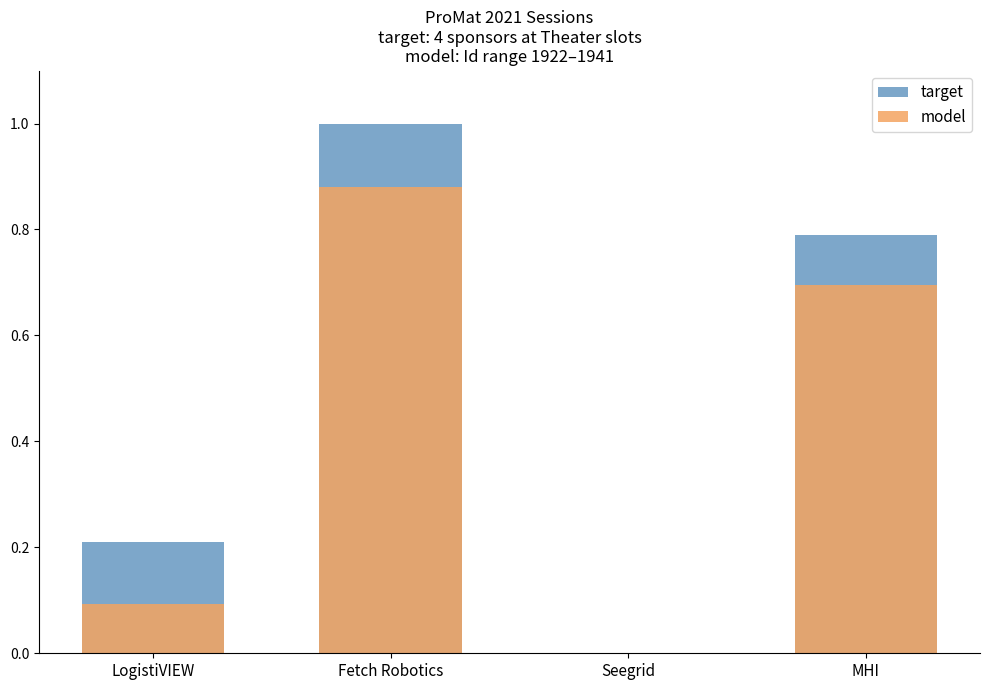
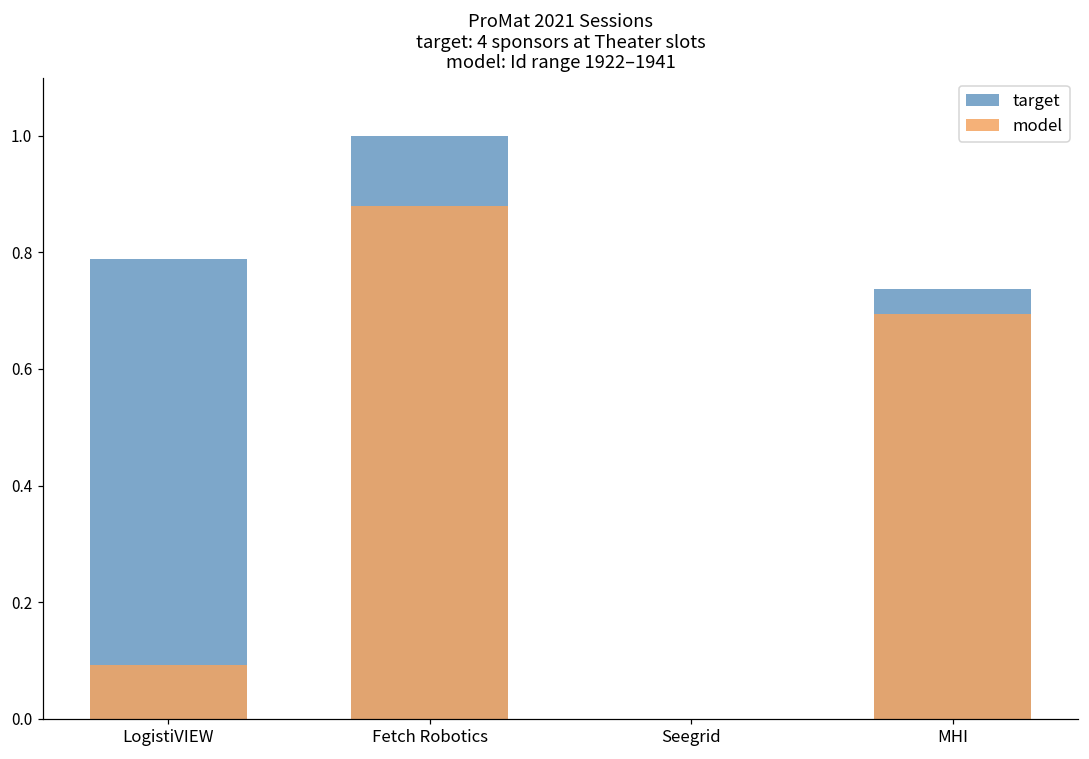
target, LogistiVIEW: 0.21 -> 0.79
target, MHI: 0.79 -> 0.74
